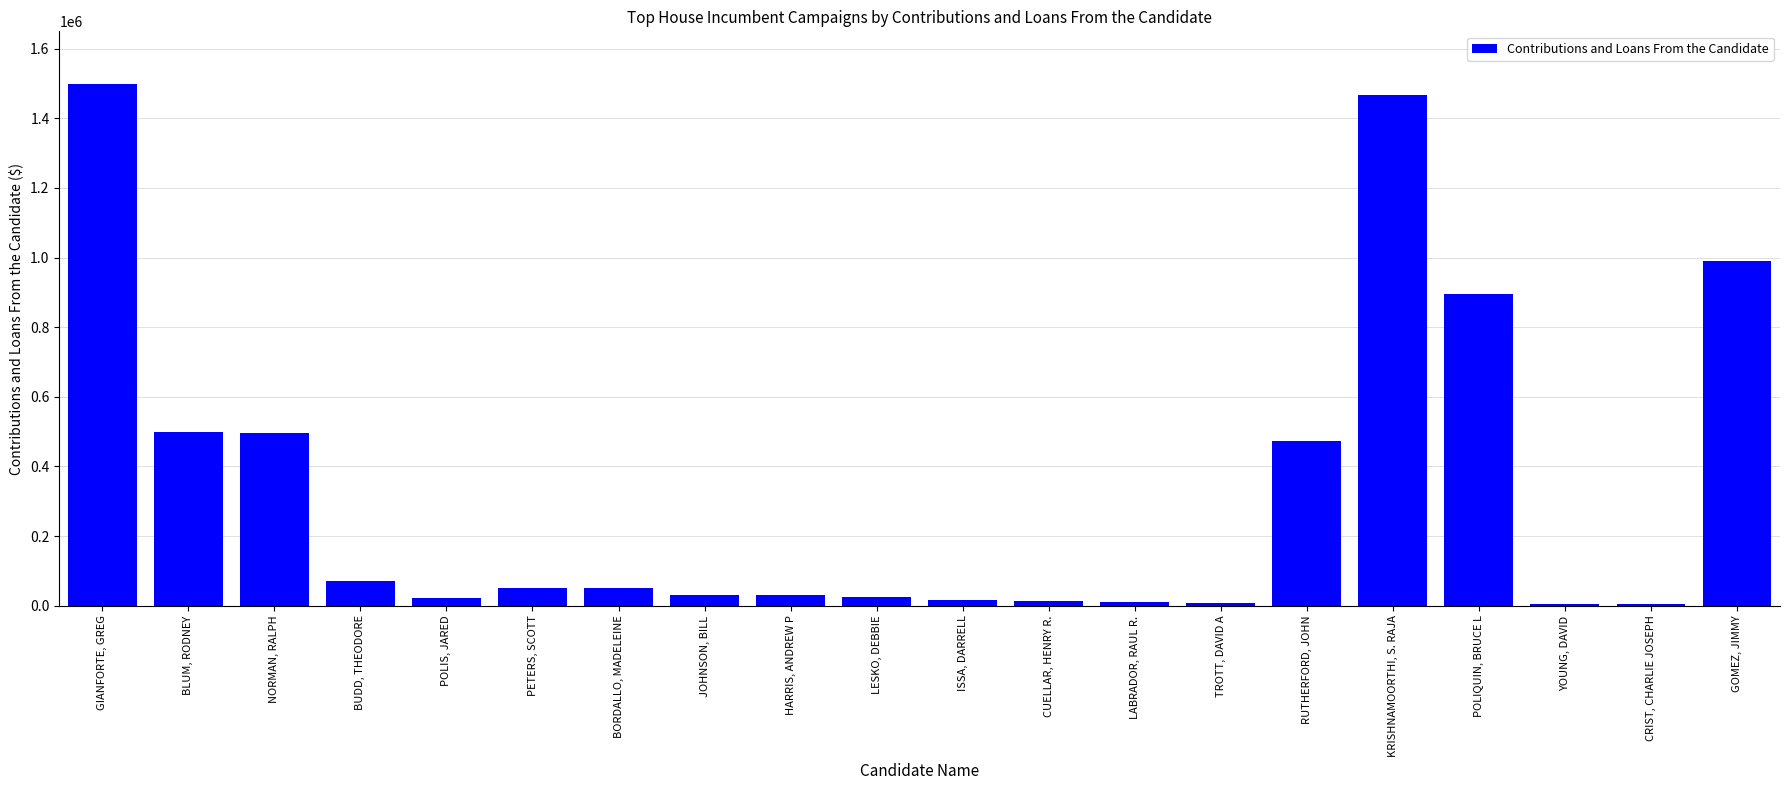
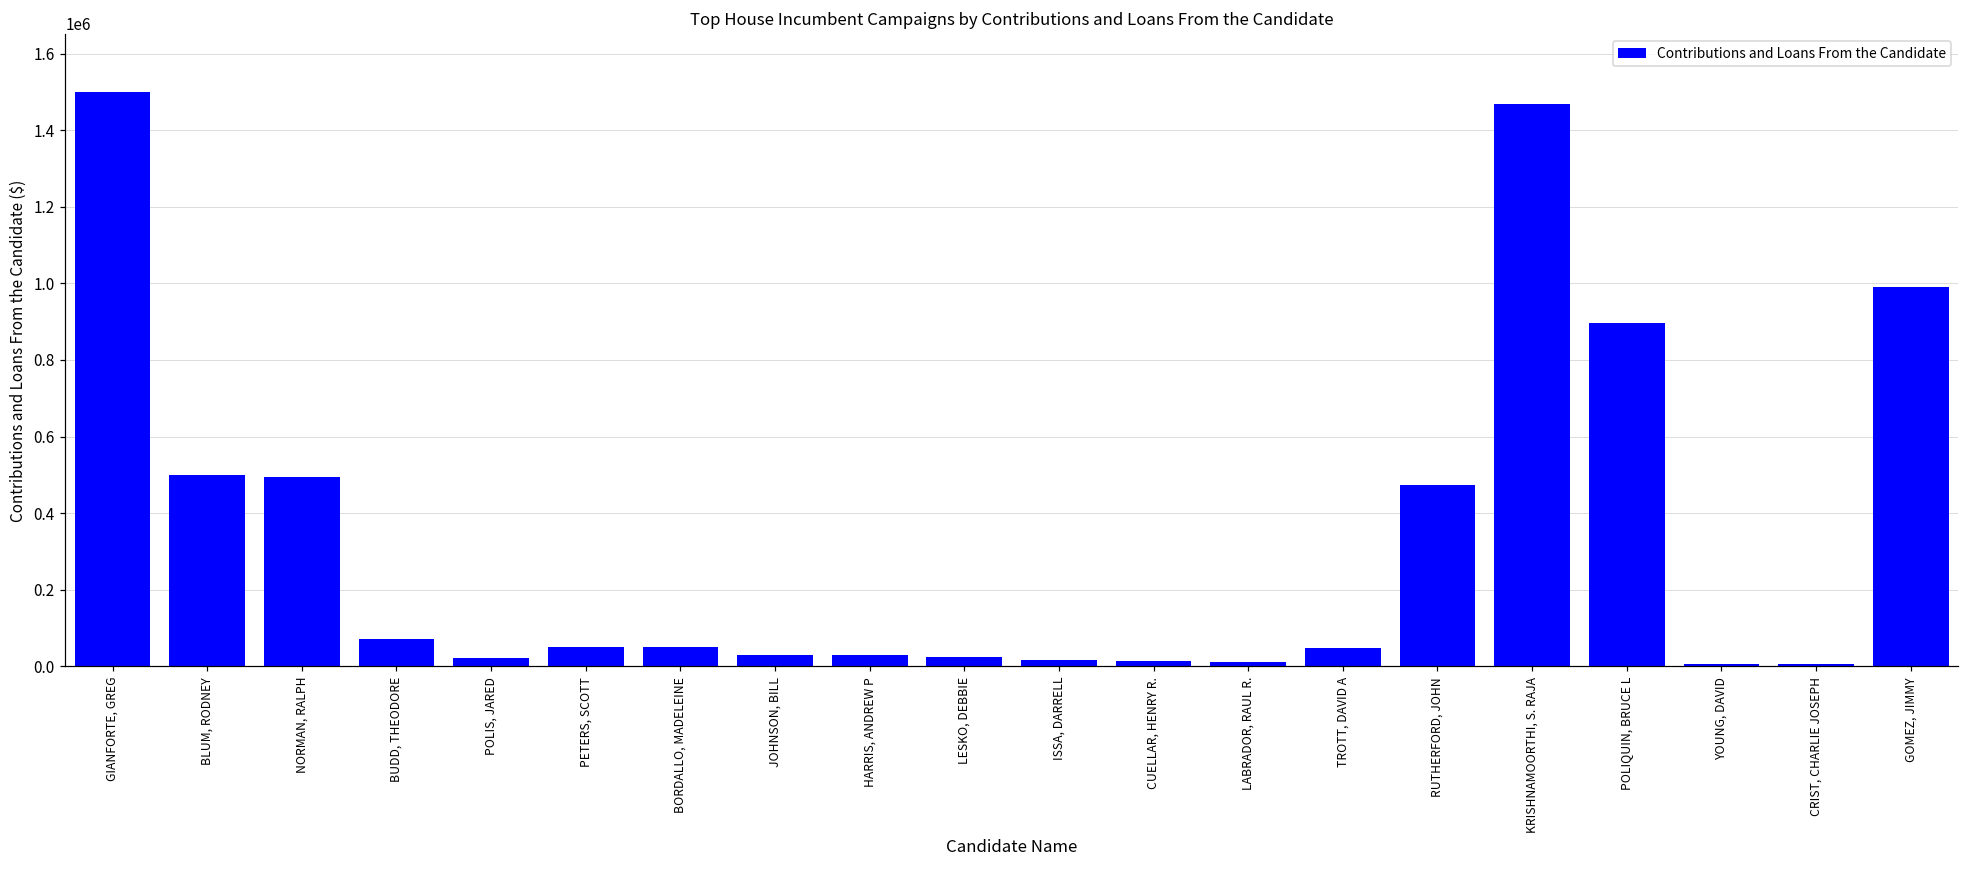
TROTT, DAVID A: 10000 -> 50000
